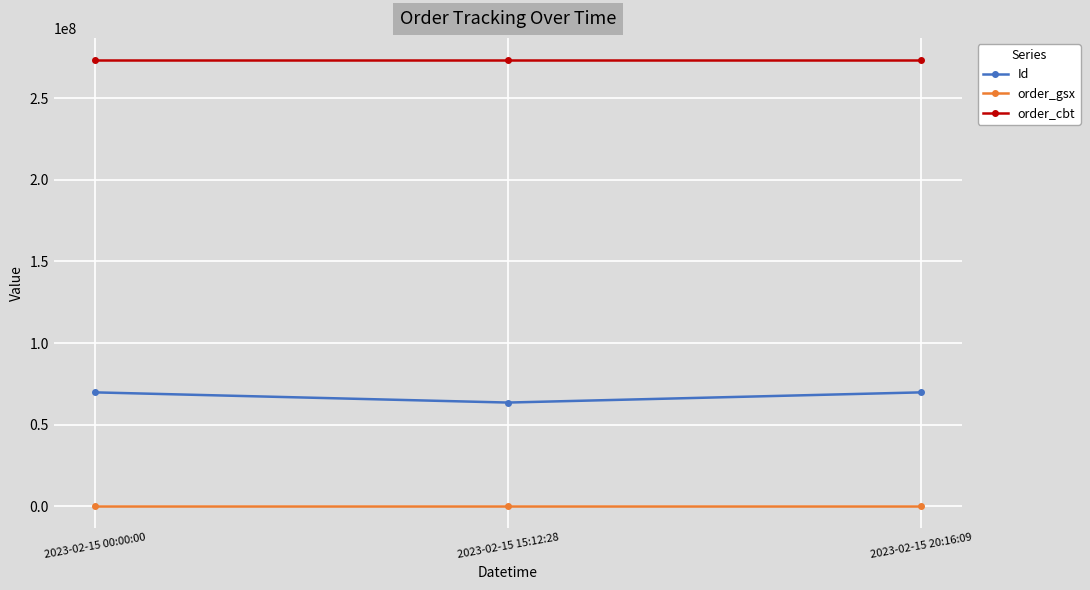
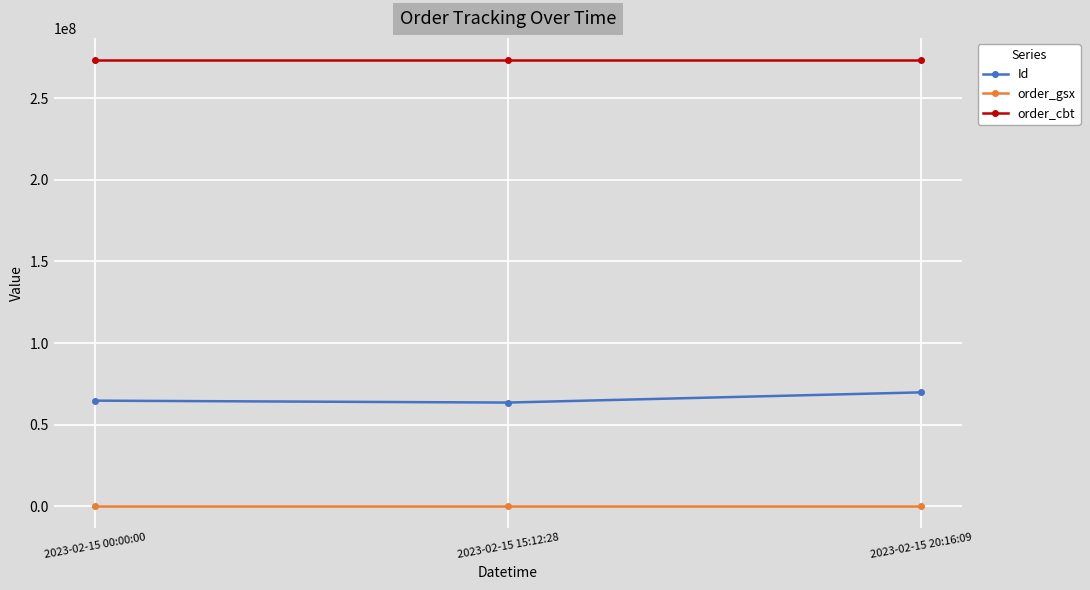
Id, 2023-02-15 00:00:00: 70000000 -> 65000000
